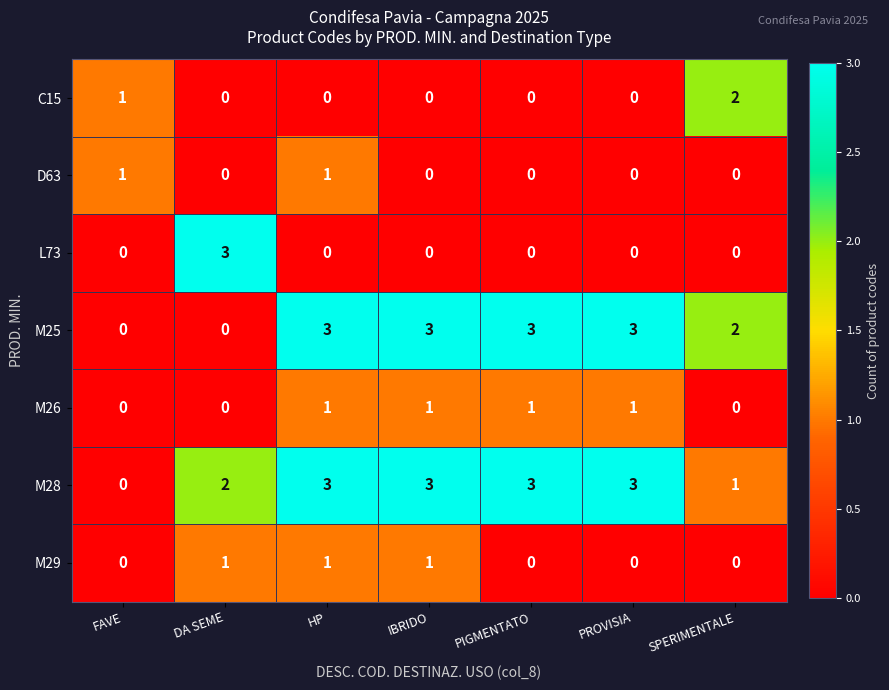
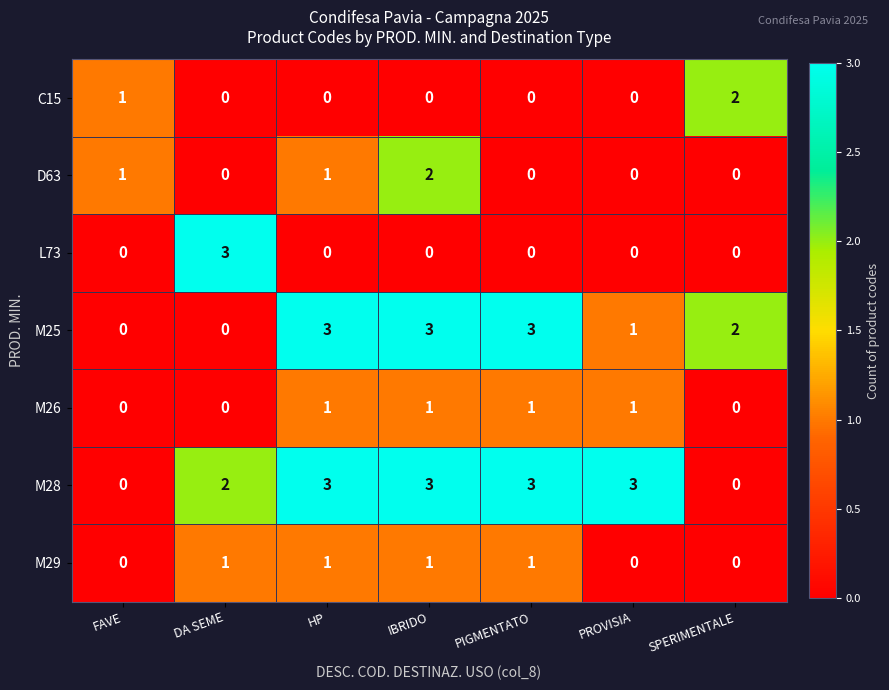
D63, IBRIDO: 0 -> 2
M25, PROVISIA: 3 -> 1
M28, SPERIMENTALE: 1 -> 0
M29, PIGMENTATO: 0 -> 1
